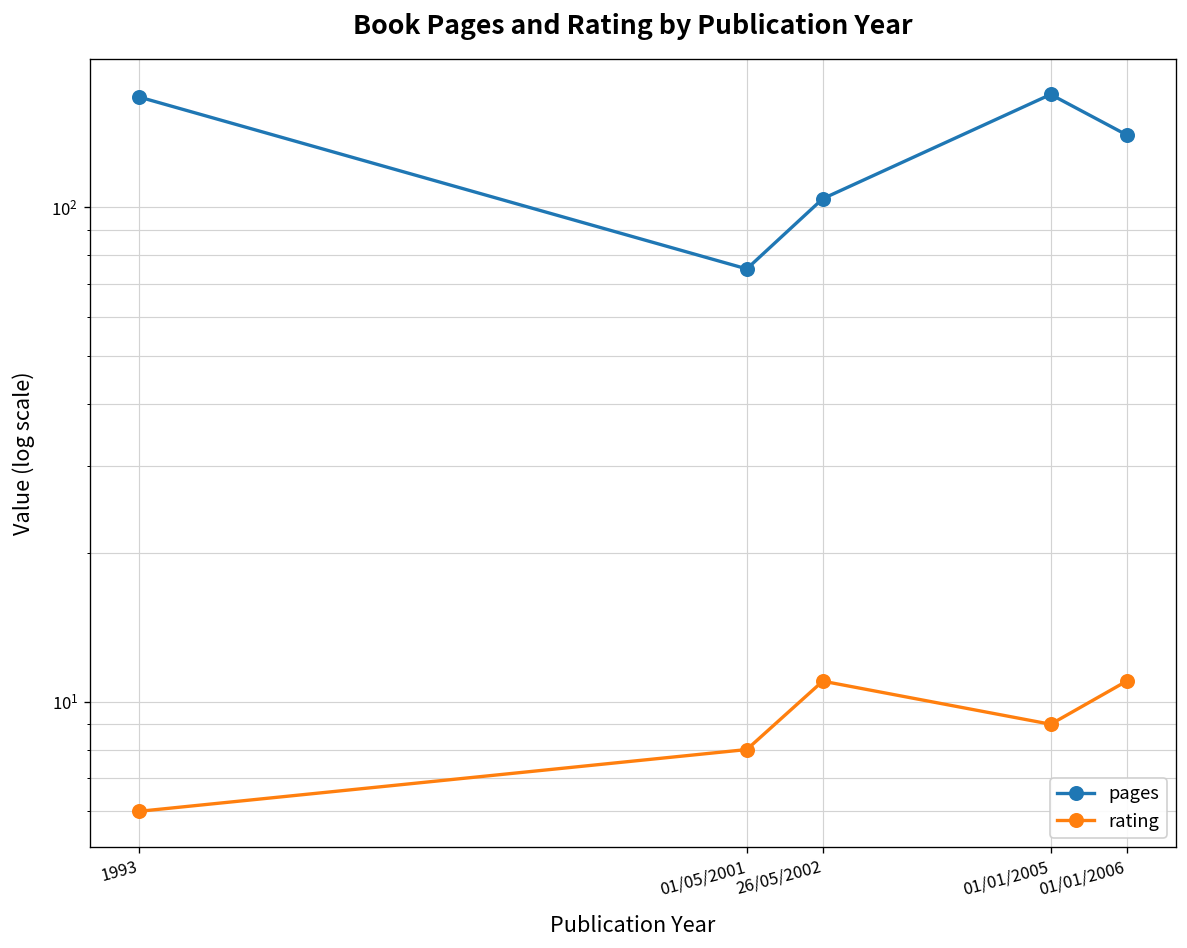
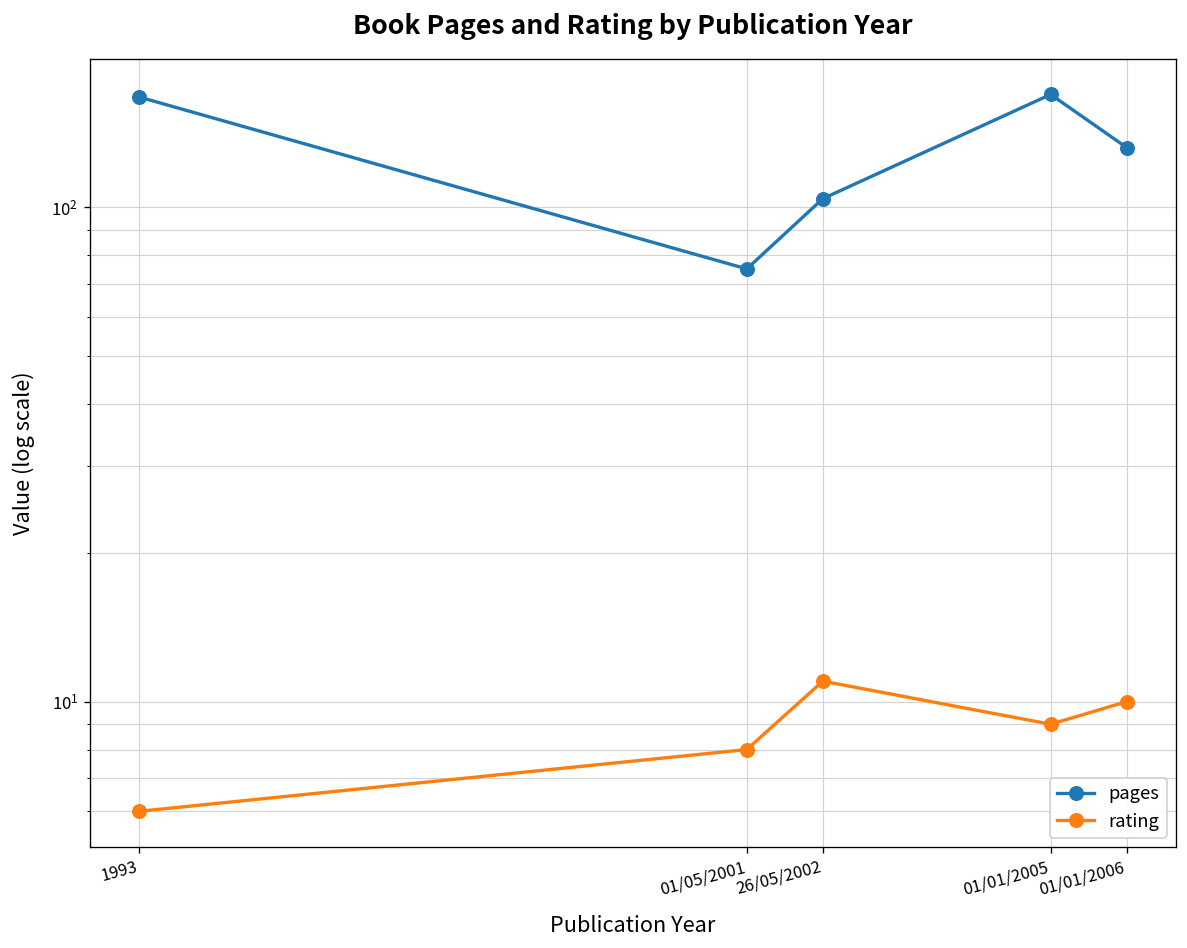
pages, 01/01/2006: 140 -> 132
rating, 01/01/2006: 11 -> 10
